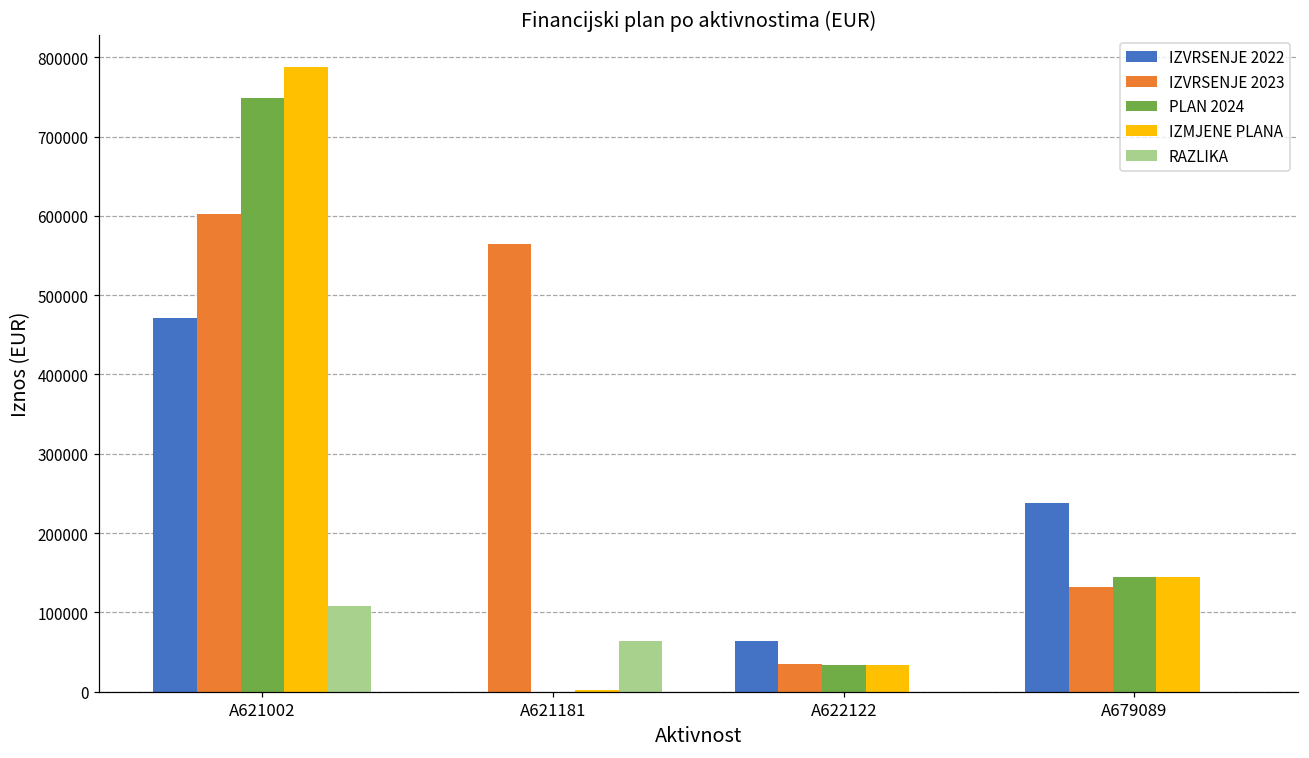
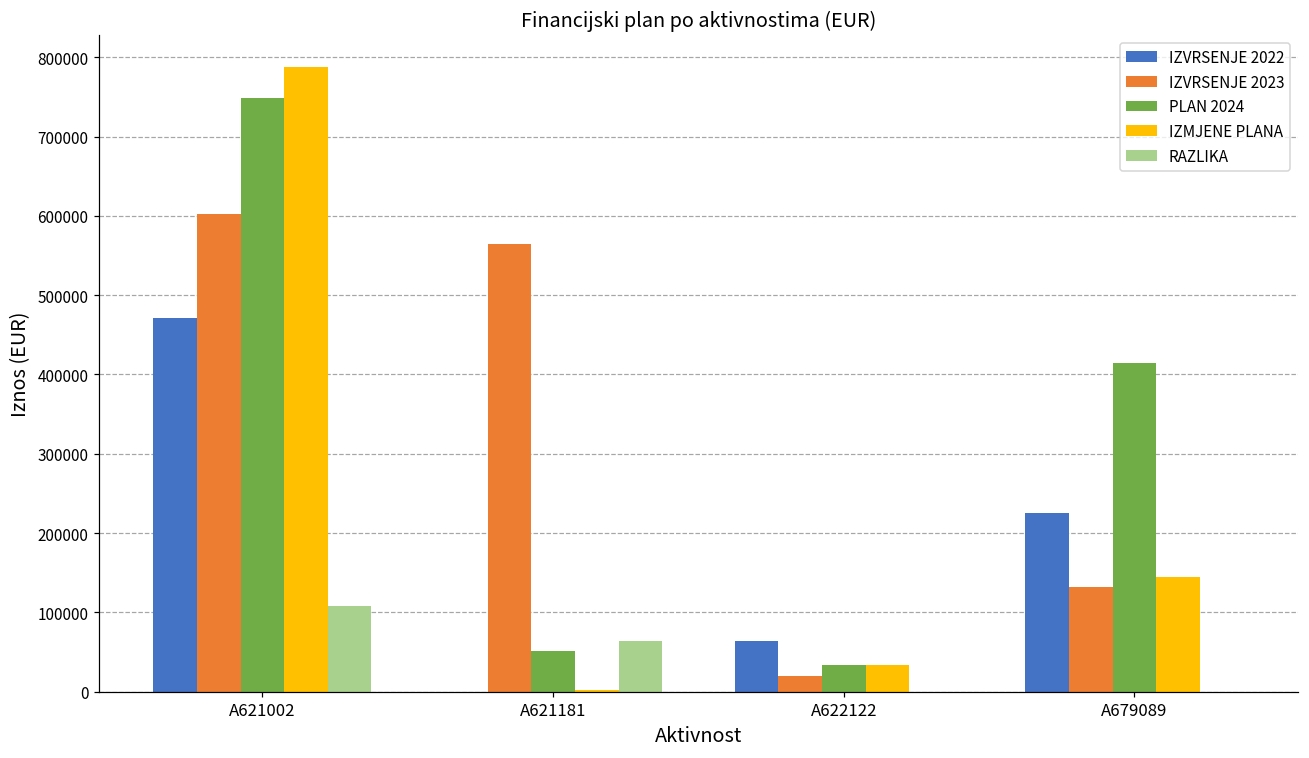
PLAN 2024, A621181: 0 -> 50000
IZVRSENJE 2023, A622122: 40000 -> 20000
IZVRSENJE 2022, A679089: 240000 -> 230000
PLAN 2024, A679089: 150000 -> 410000
